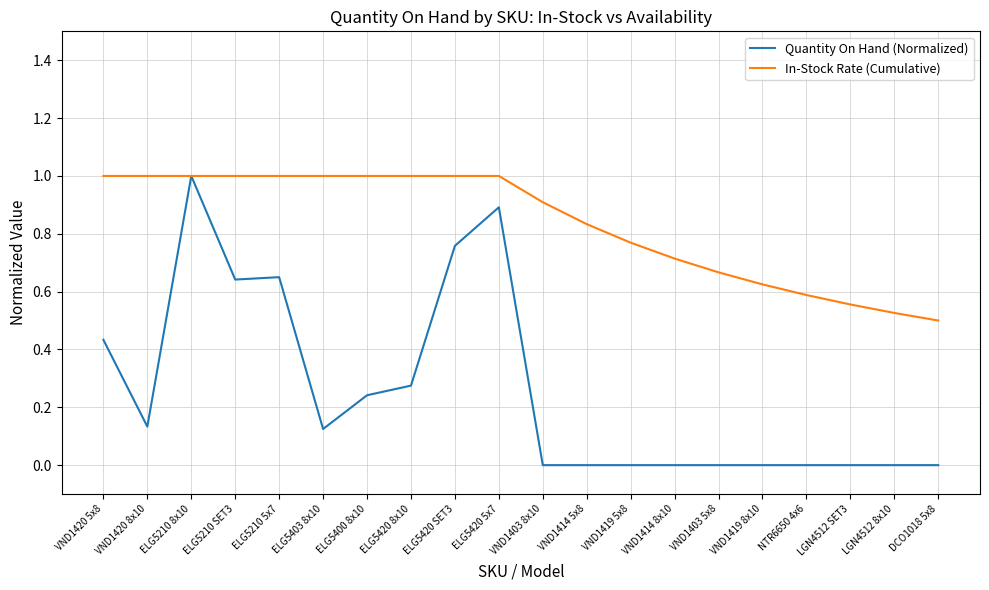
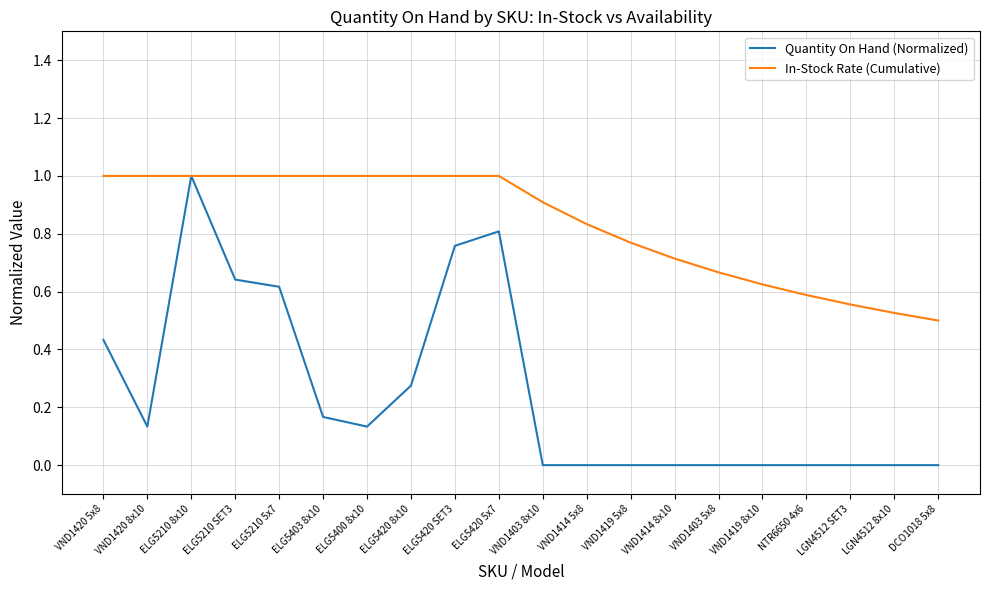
Quantity On Hand (Normalized), ELG5210 5x7: 0.65 -> 0.62
Quantity On Hand (Normalized), ELG5403 8x10: 0.13 -> 0.17
Quantity On Hand (Normalized), ELG5400 8x10: 0.24 -> 0.13
Quantity On Hand (Normalized), ELG5420 5x7: 0.89 -> 0.81
